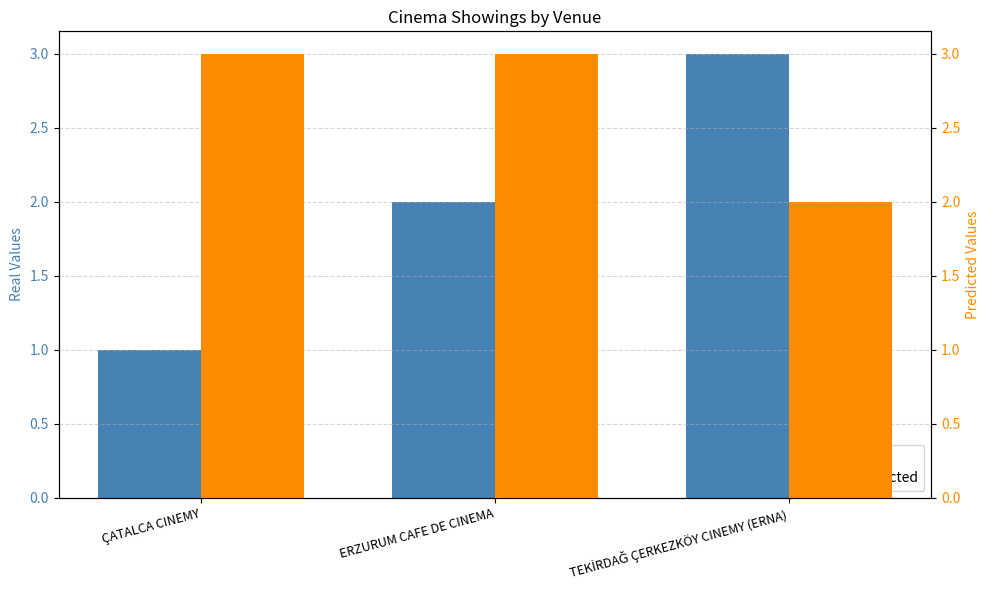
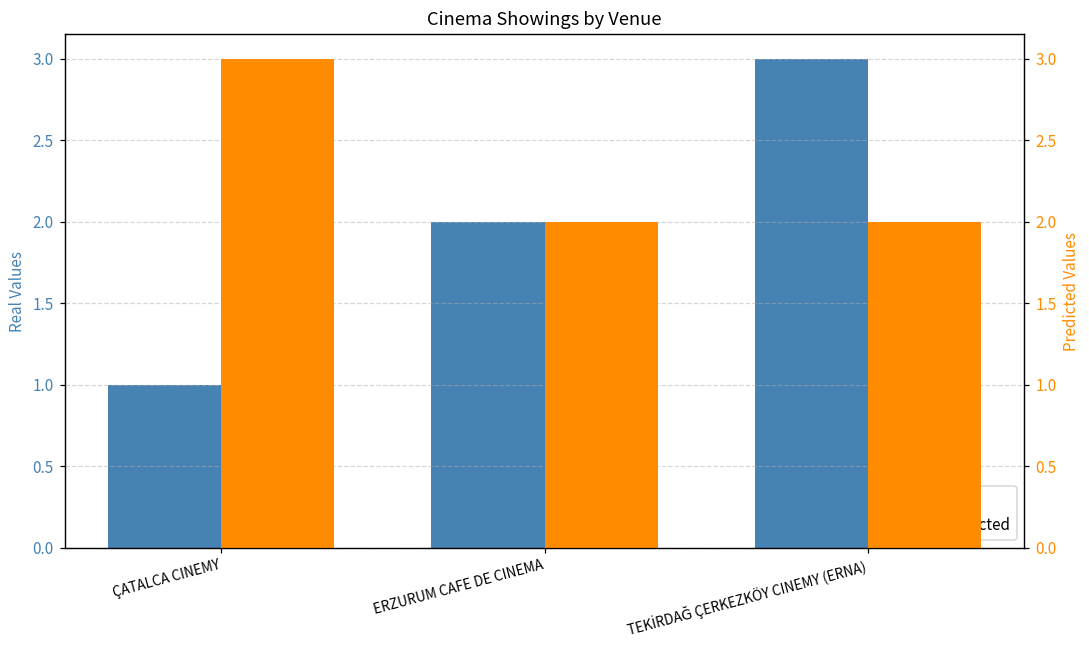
Predicted, ERZURUM CAFE DE CINEMA: 3 -> 2
